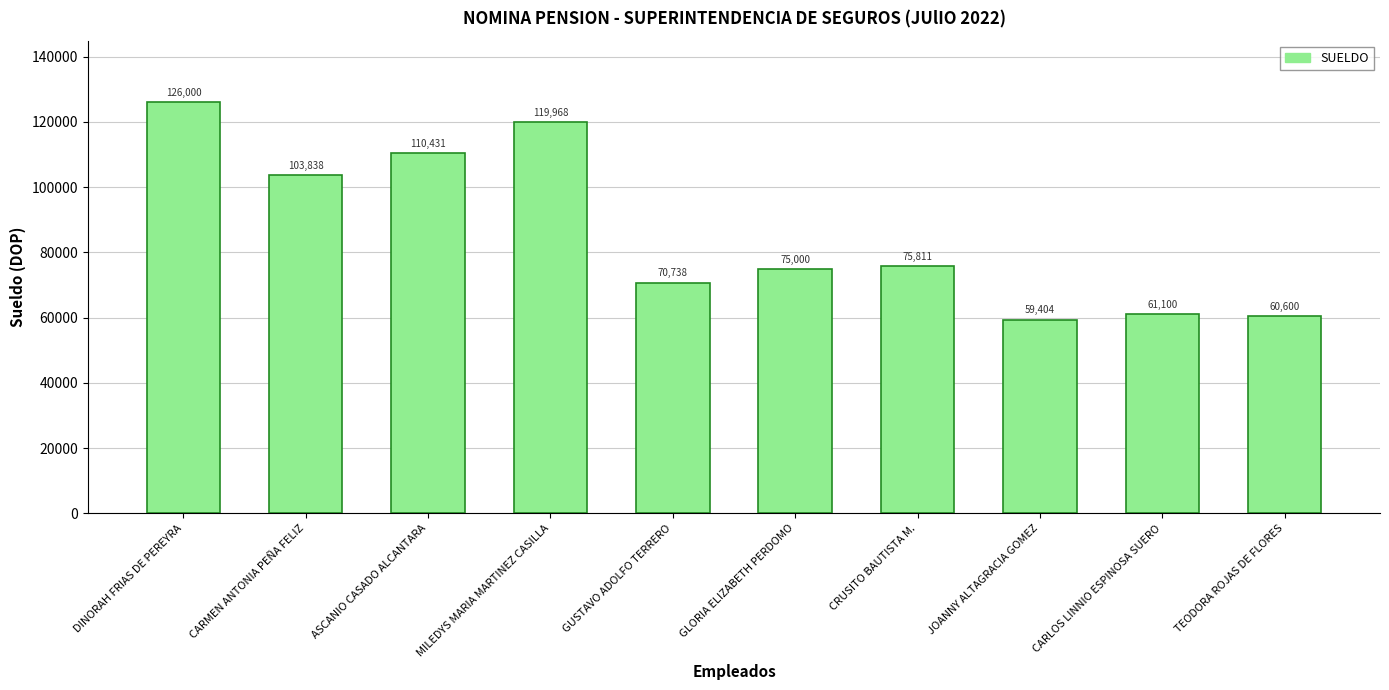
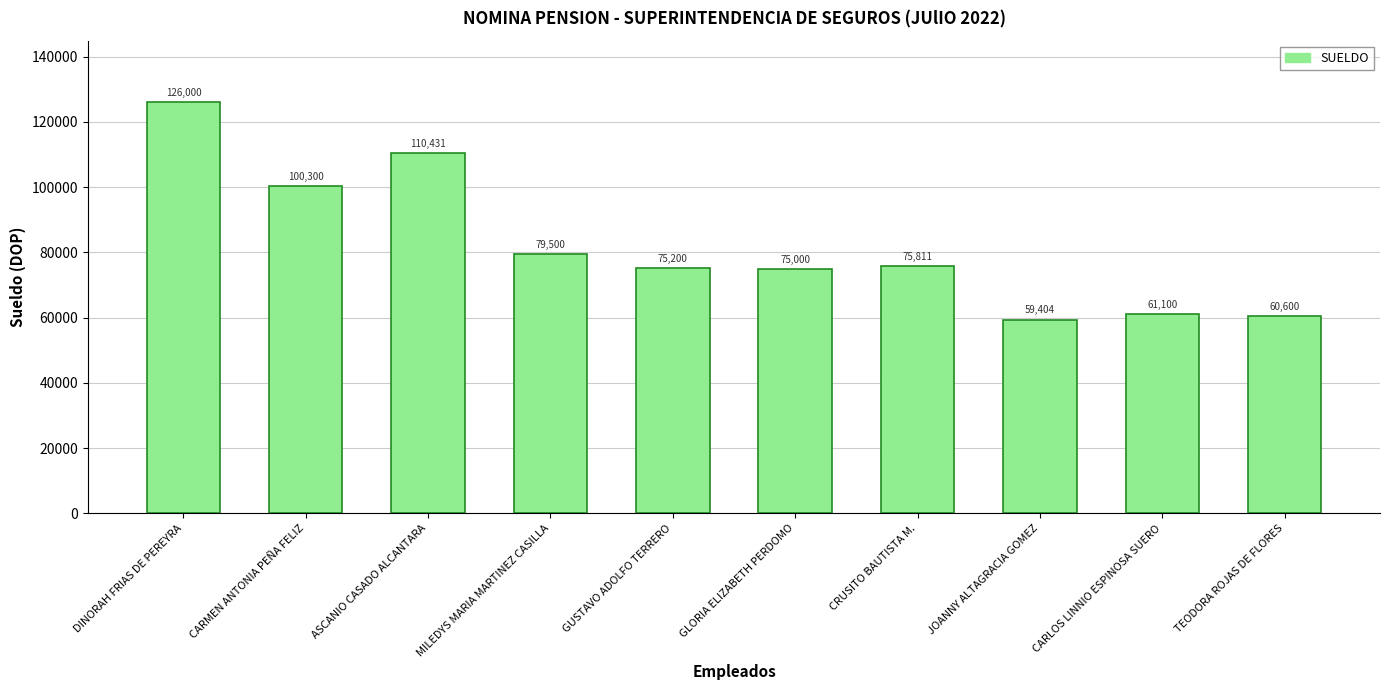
CARMEN ANTONIA PEÑA FELIZ: 103,838 -> 100,300
MILEDYS MARIA MARTINEZ CASILLA: 119,968 -> 79,500
GUSTAVO ADOLFO TERRERO: 70,738 -> 75,200
